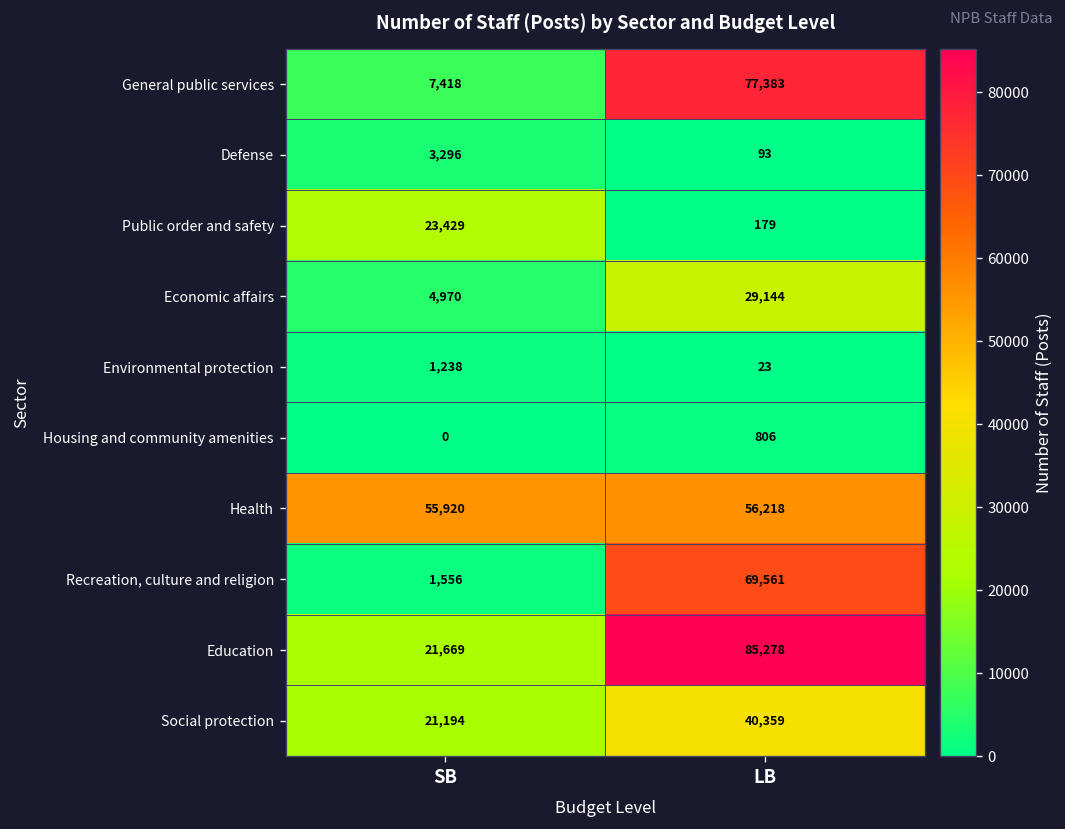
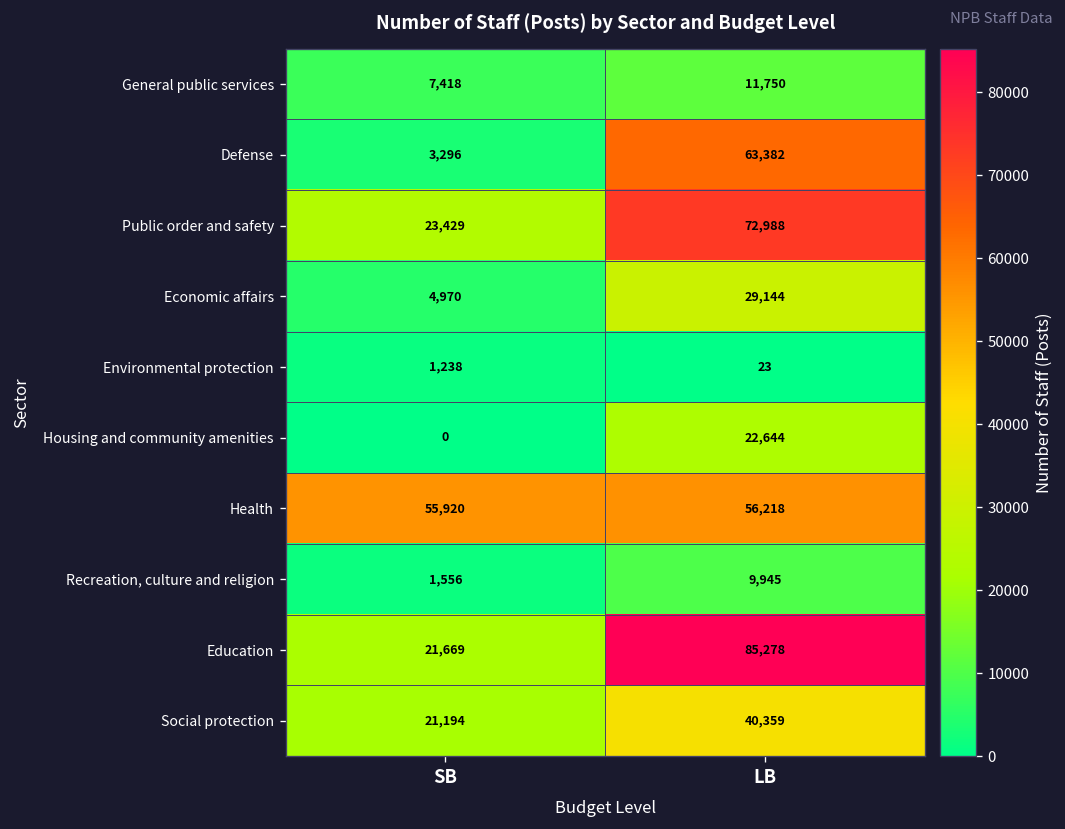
General public services, LB: 77,383 -> 11,750
Defense, LB: 93 -> 63,382
Public order and safety, LB: 179 -> 72,988
Housing and community amenities, LB: 806 -> 22,644
Recreation, culture and religion, LB: 69,561 -> 9,945
